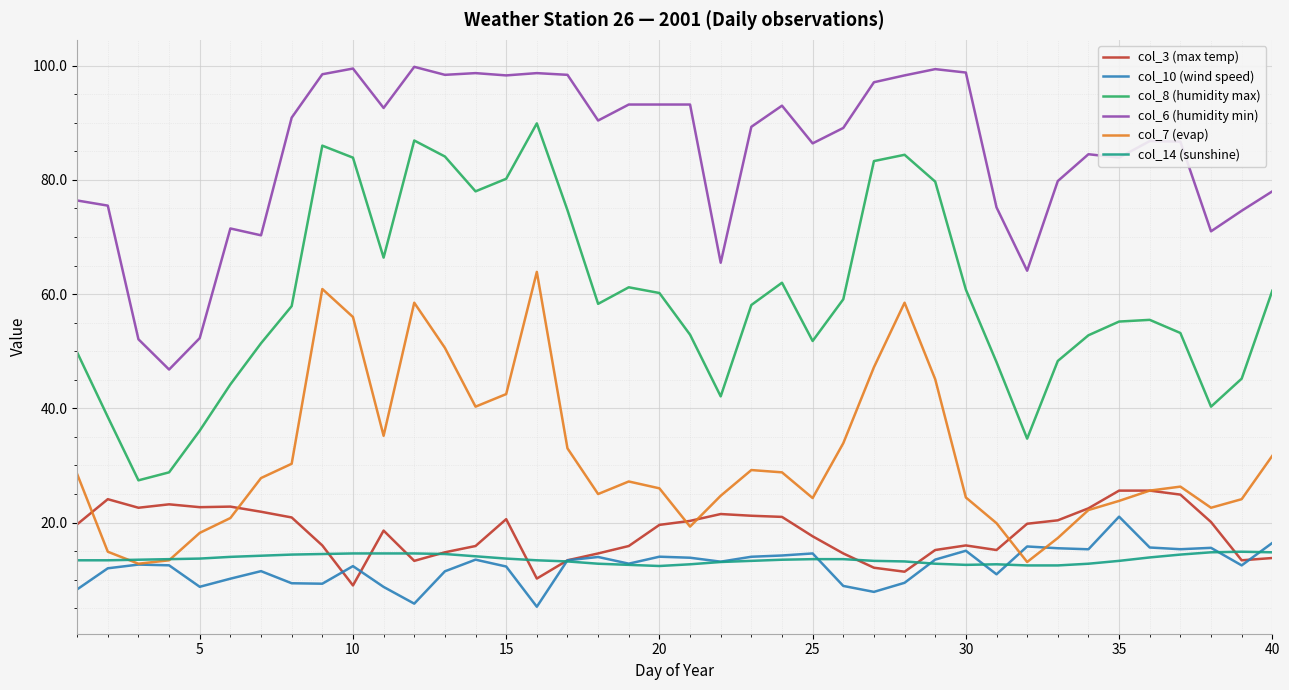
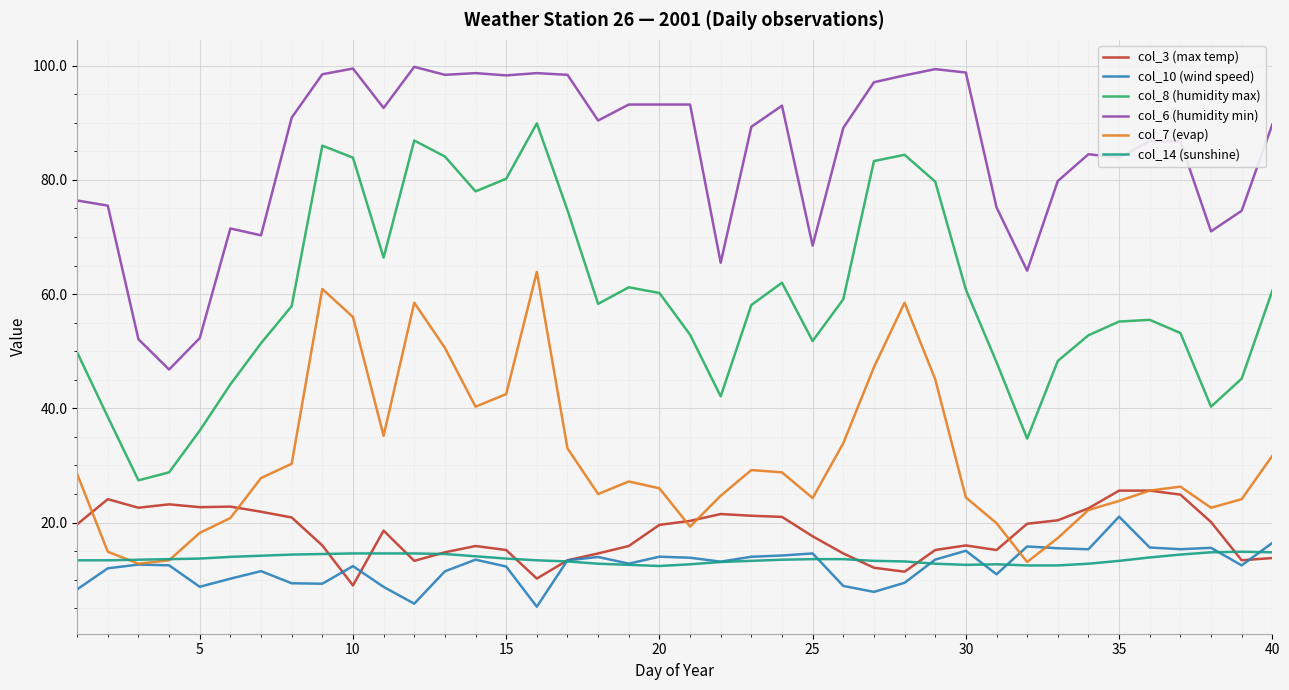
col_3 (max temp), 15: 21 -> 15
col_6 (humidity min), 25: 86 -> 69
col_6 (humidity min), 40: 78 -> 90
